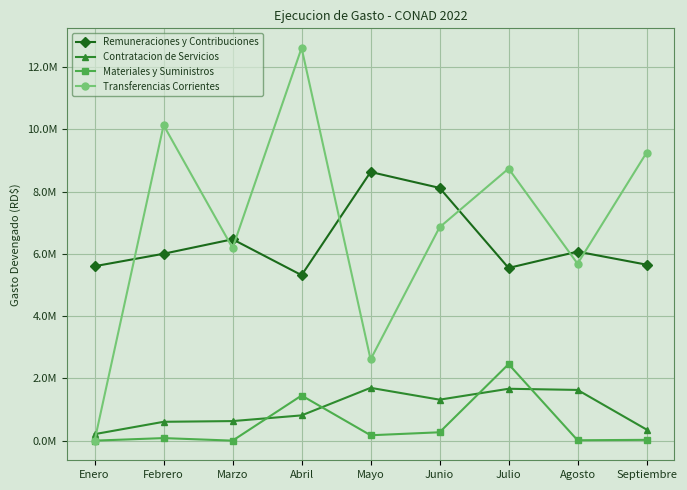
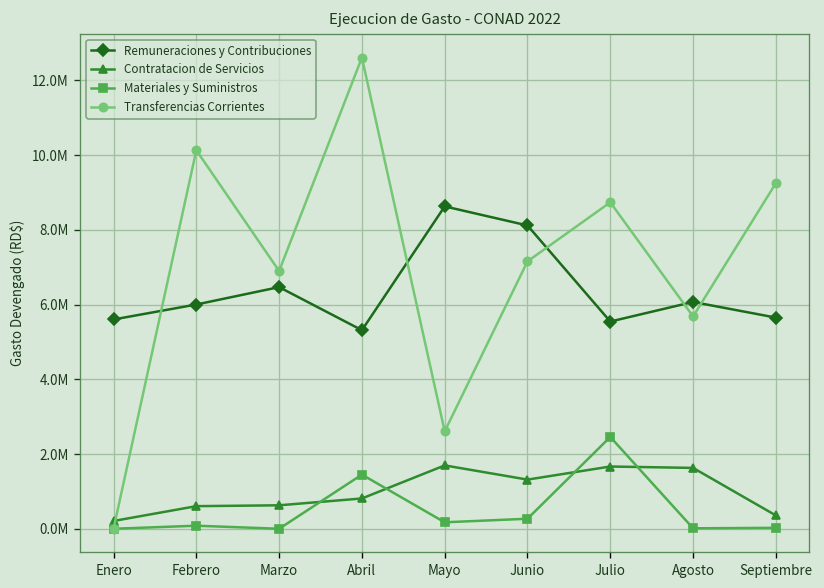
Transferencias Corrientes, Marzo: 6200000 -> 6900000
Transferencias Corrientes, Junio: 6900000 -> 7200000
